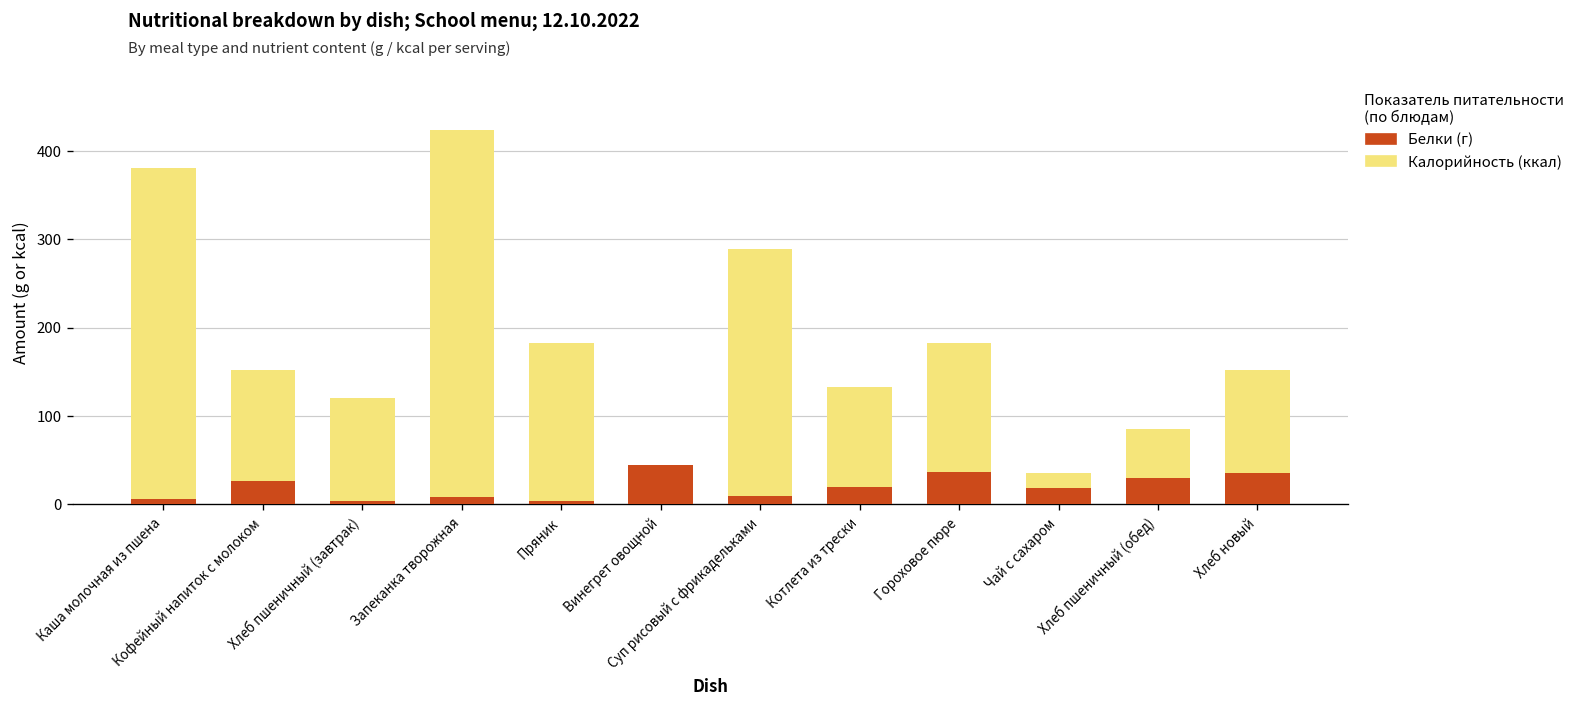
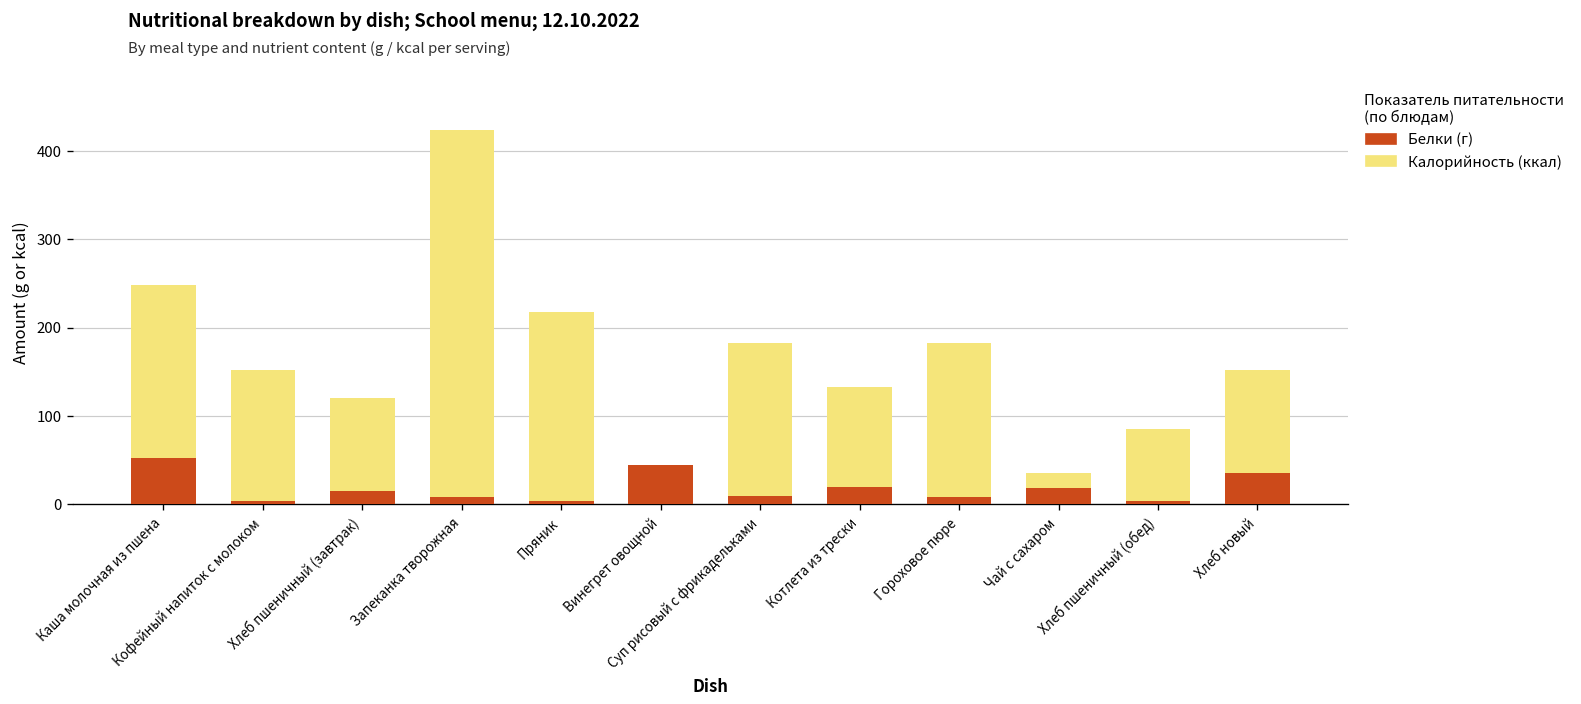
Калорийность (ккал), Каша молочная из пшена: 380 -> 250
Белки (г), Каша молочная из пшена: 10 -> 50
Белки (г), Кофейный напиток с молоком: 30 -> 0
Белки (г), Хлеб пшеничный (завтрак): 0 -> 20
Калорийность (ккал), Пряник: 180 -> 220
Калорийность (ккал), Суп рисовый с фрикадельками: 290 -> 180
Белки (г), Гороховое пюре: 40 -> 10
Белки (г), Хлеб пшеничный (обед): 30 -> 0
